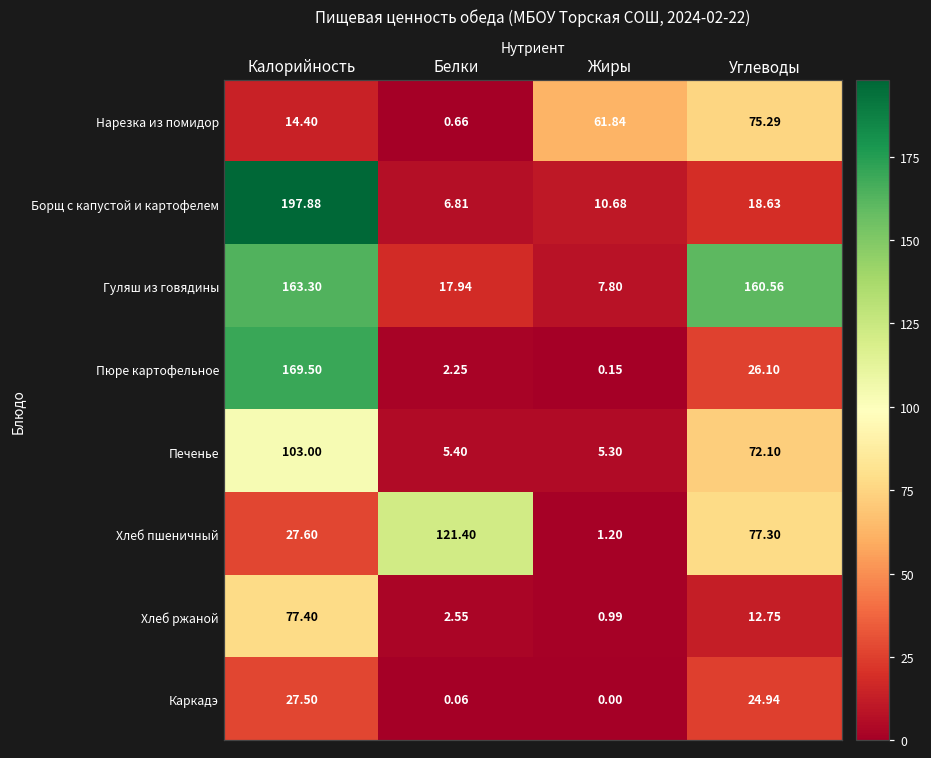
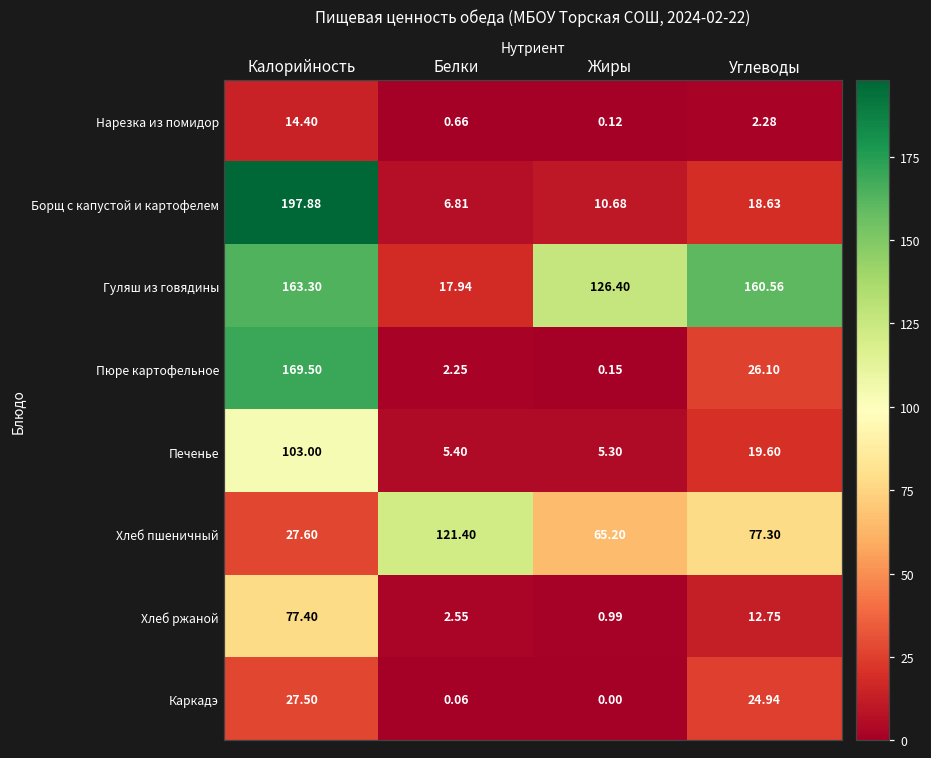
Нарезка из помидор, Жиры: 61.84 -> 0.12
Нарезка из помидор, Углеводы: 75.29 -> 2.28
Гуляш из говядины, Жиры: 7.80 -> 126.40
Печенье, Углеводы: 72.10 -> 19.60
Хлеб пшеничный, Жиры: 1.20 -> 65.20
